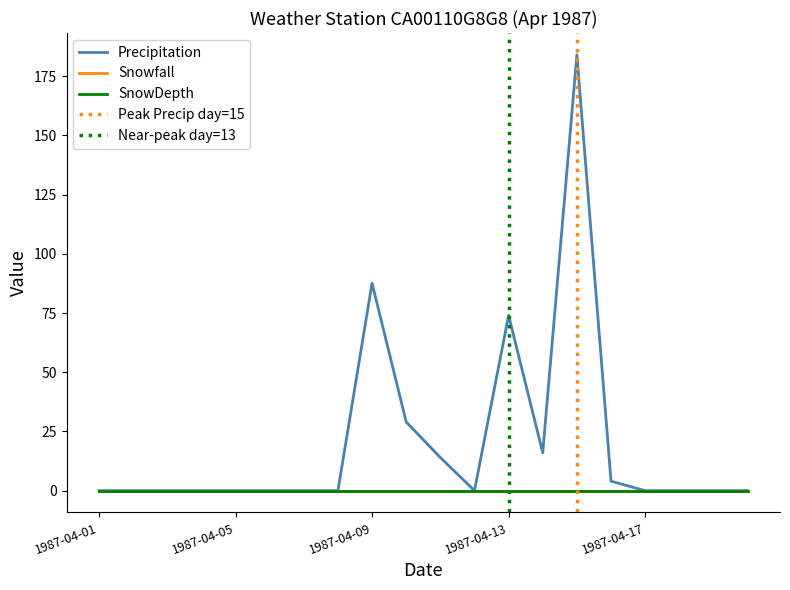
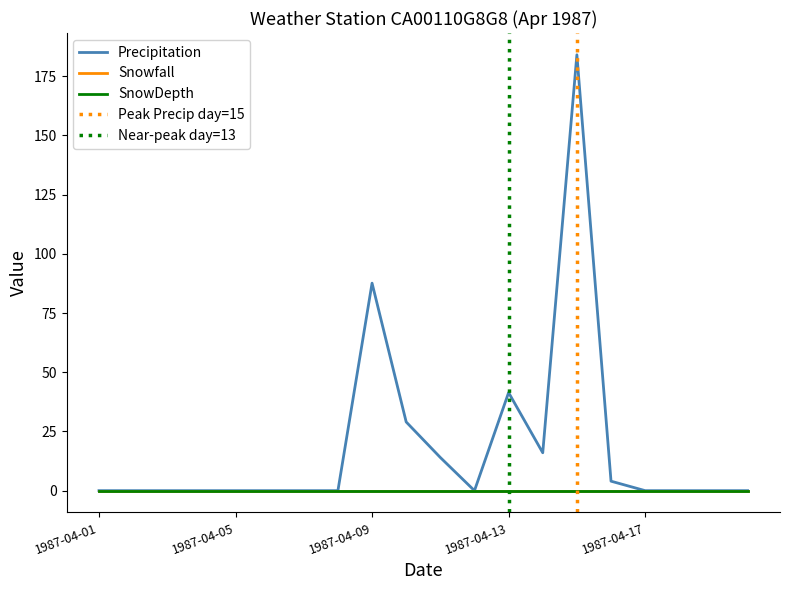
Precipitation, 1987-04-13: 74 -> 41
